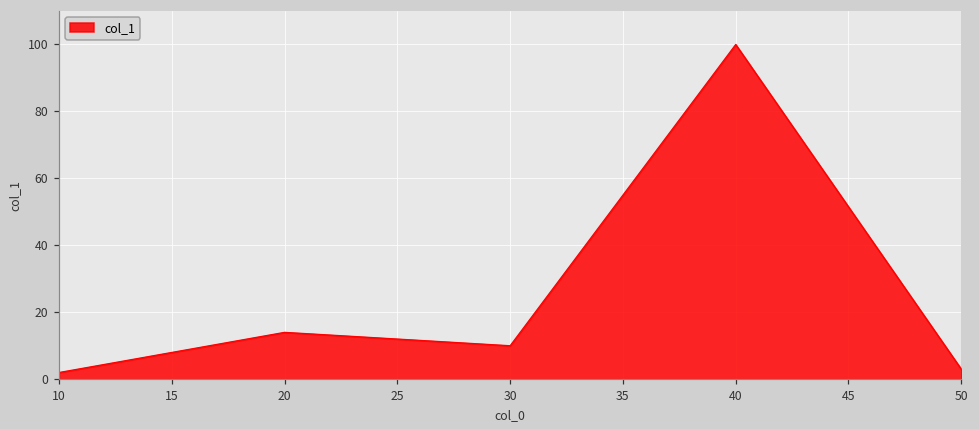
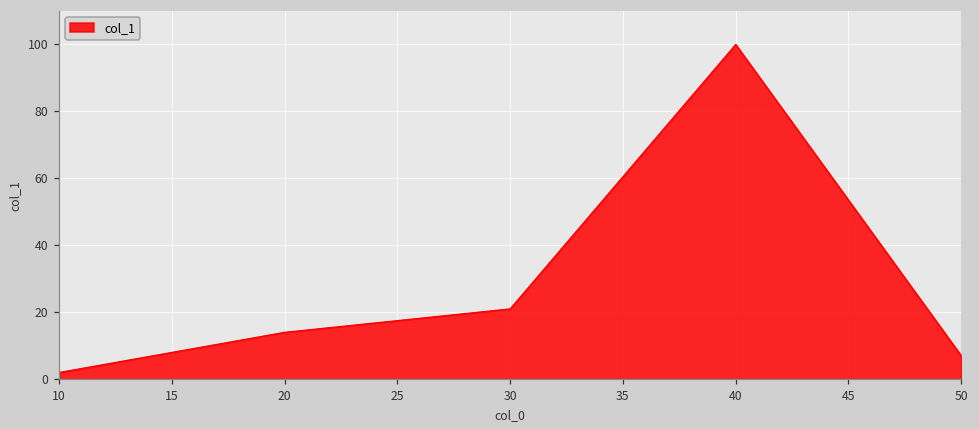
30: 10 -> 21
50: 3 -> 7
